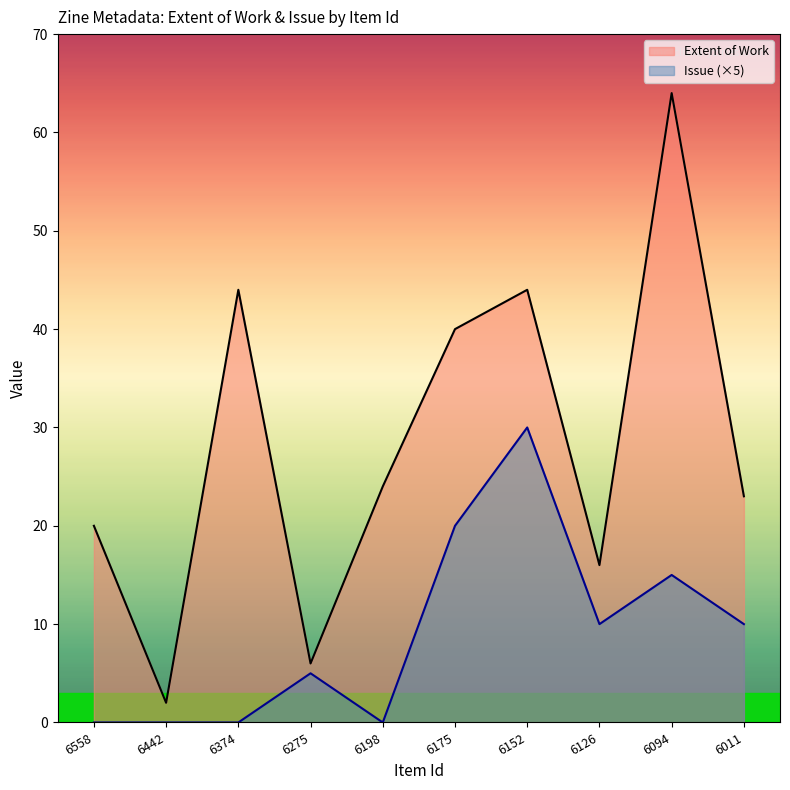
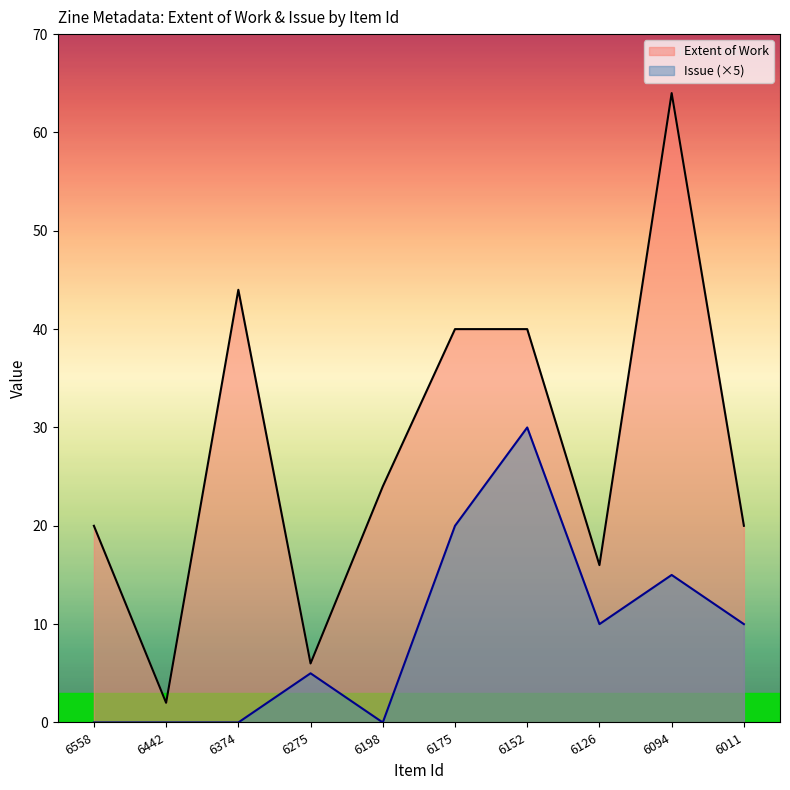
Extent of Work, 6152: 44 -> 40
Extent of Work, 6011: 23 -> 20
